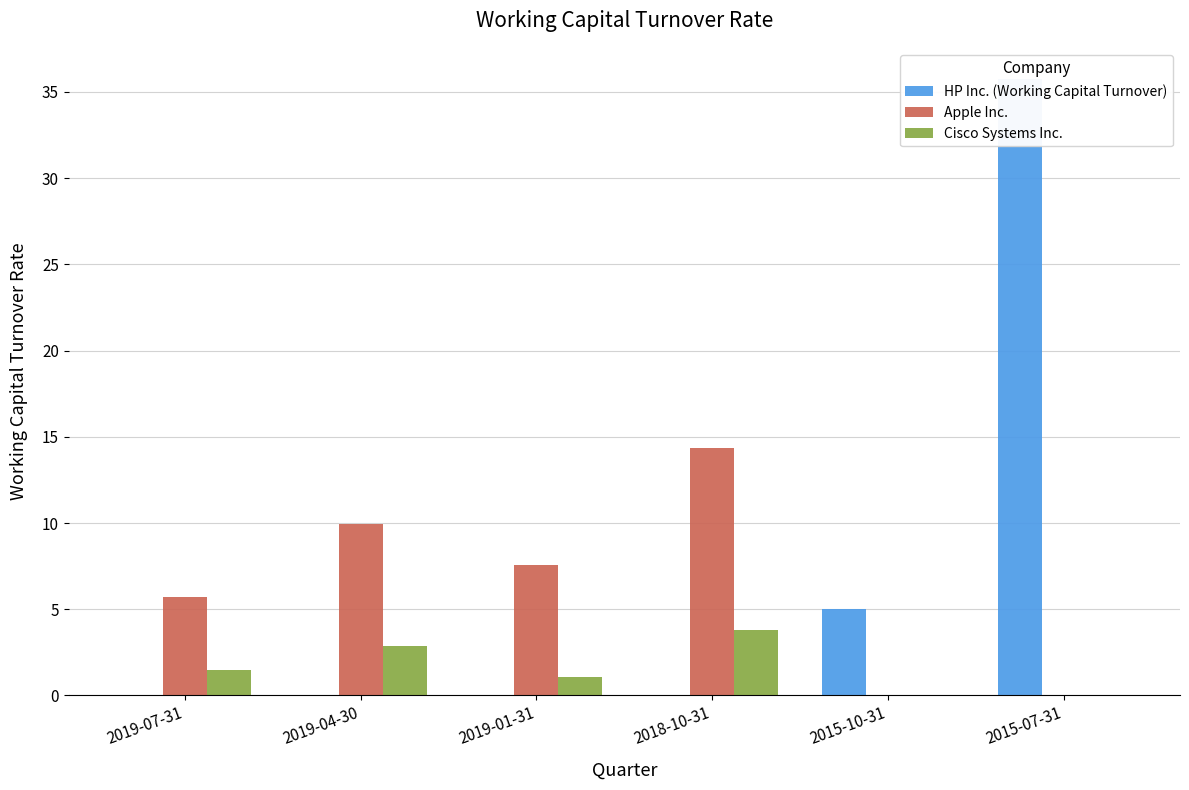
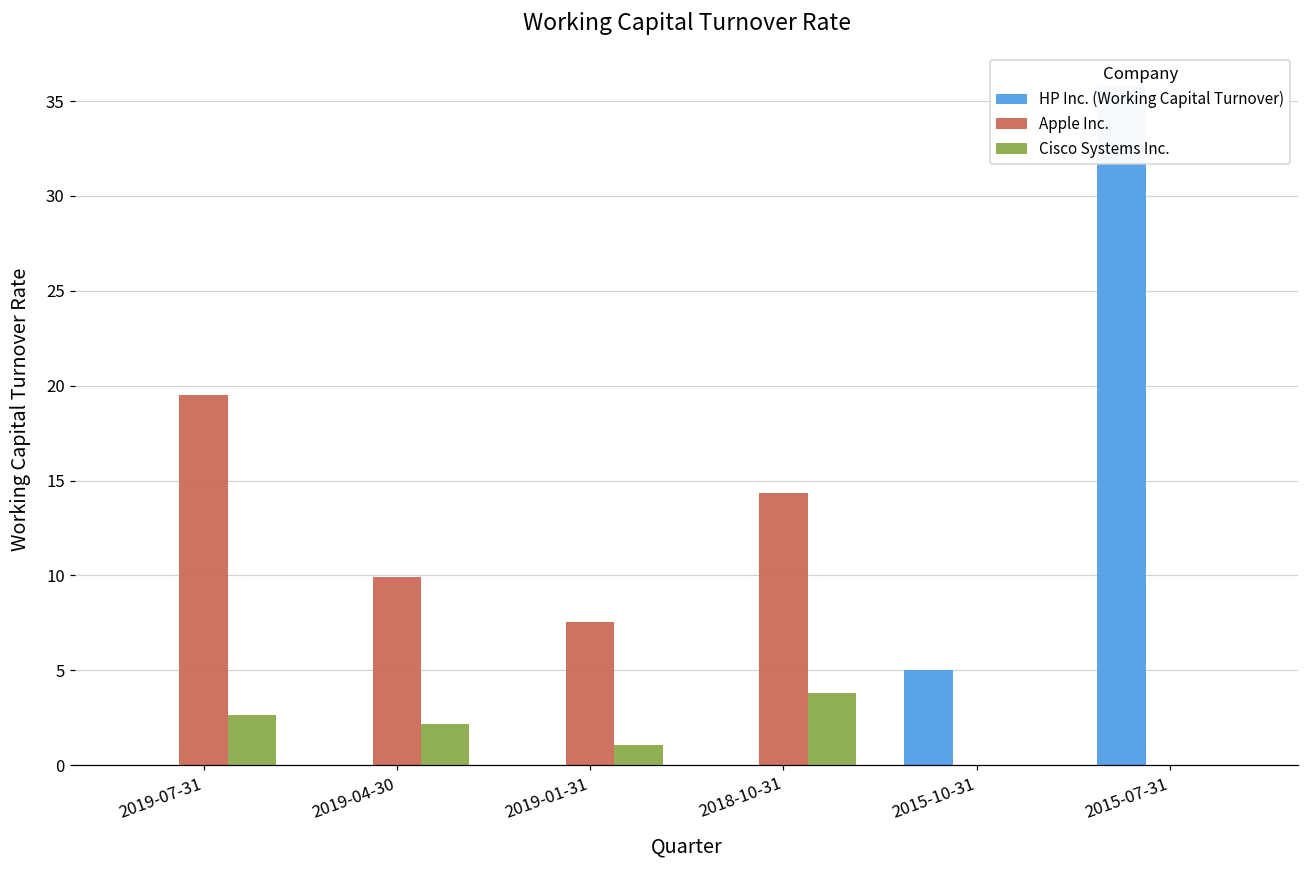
Apple Inc., 2019-07-31: 5.7 -> 19.5
Cisco Systems Inc., 2019-07-31: 1.5 -> 2.7
Cisco Systems Inc., 2019-04-30: 2.9 -> 2.2
